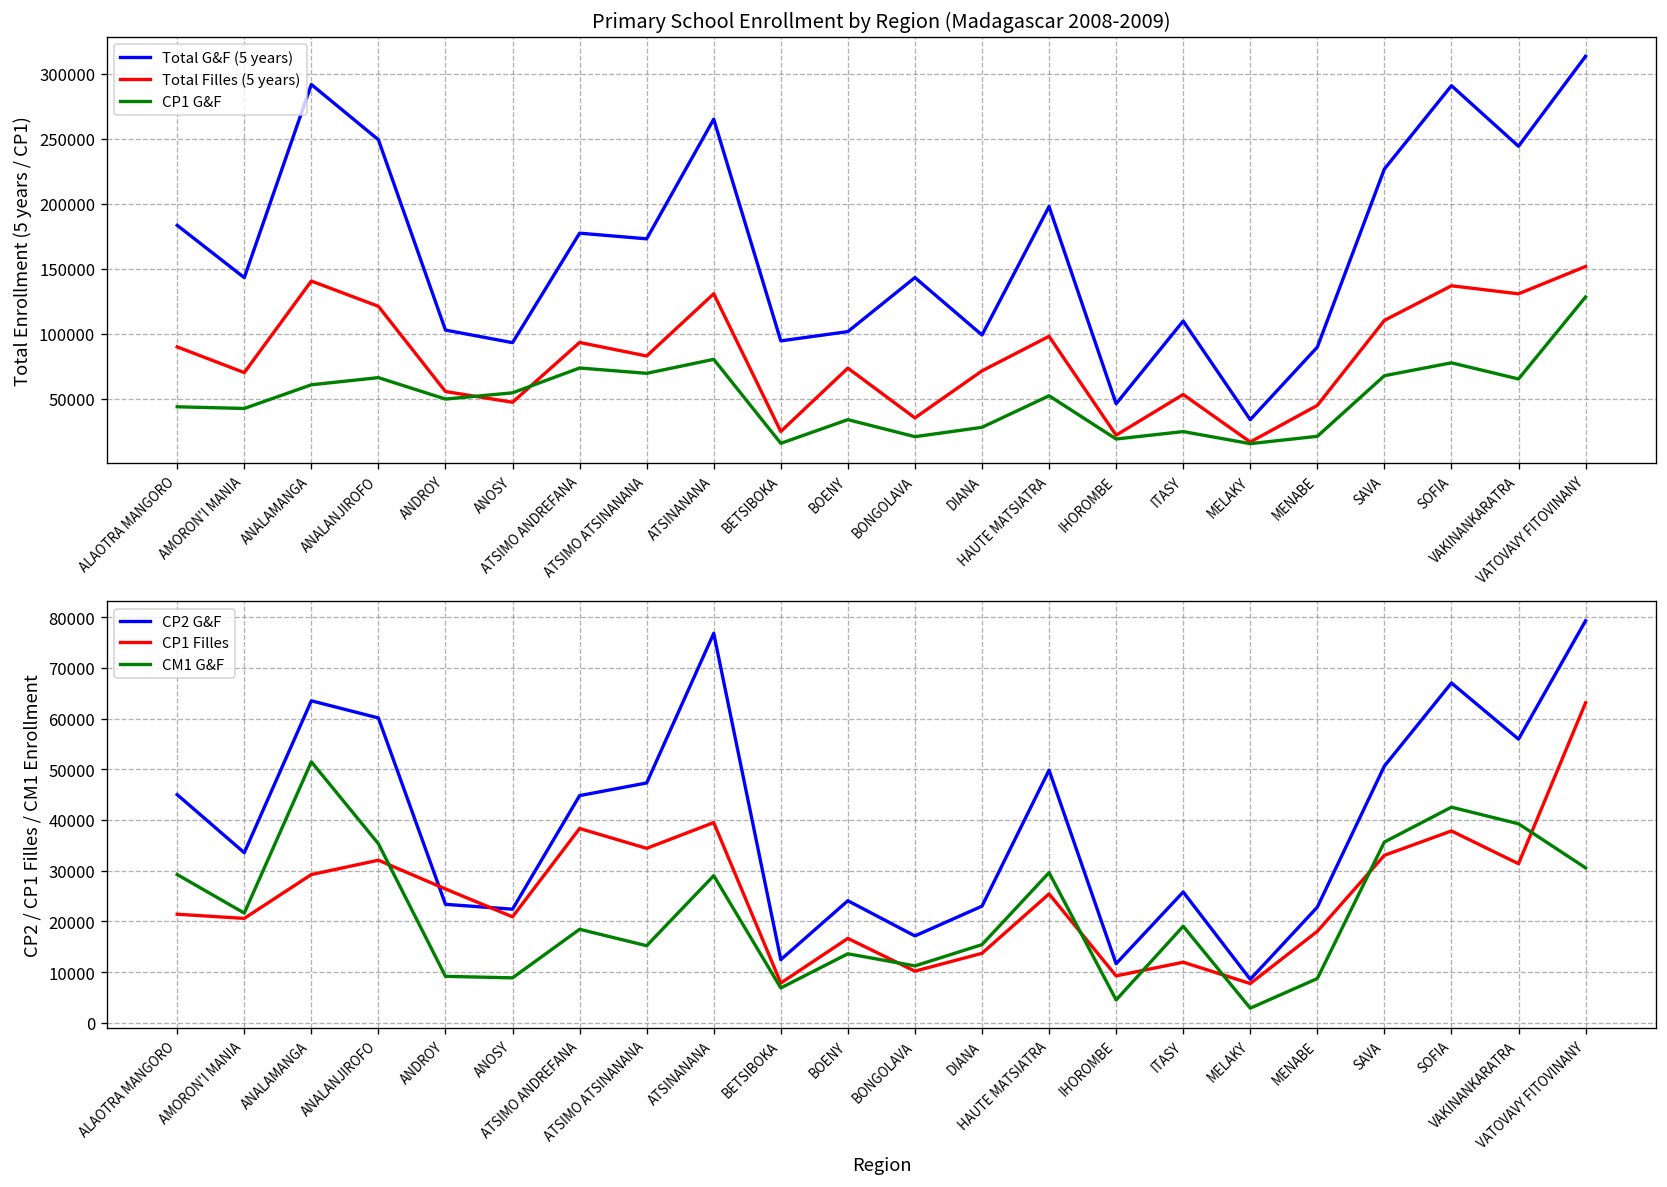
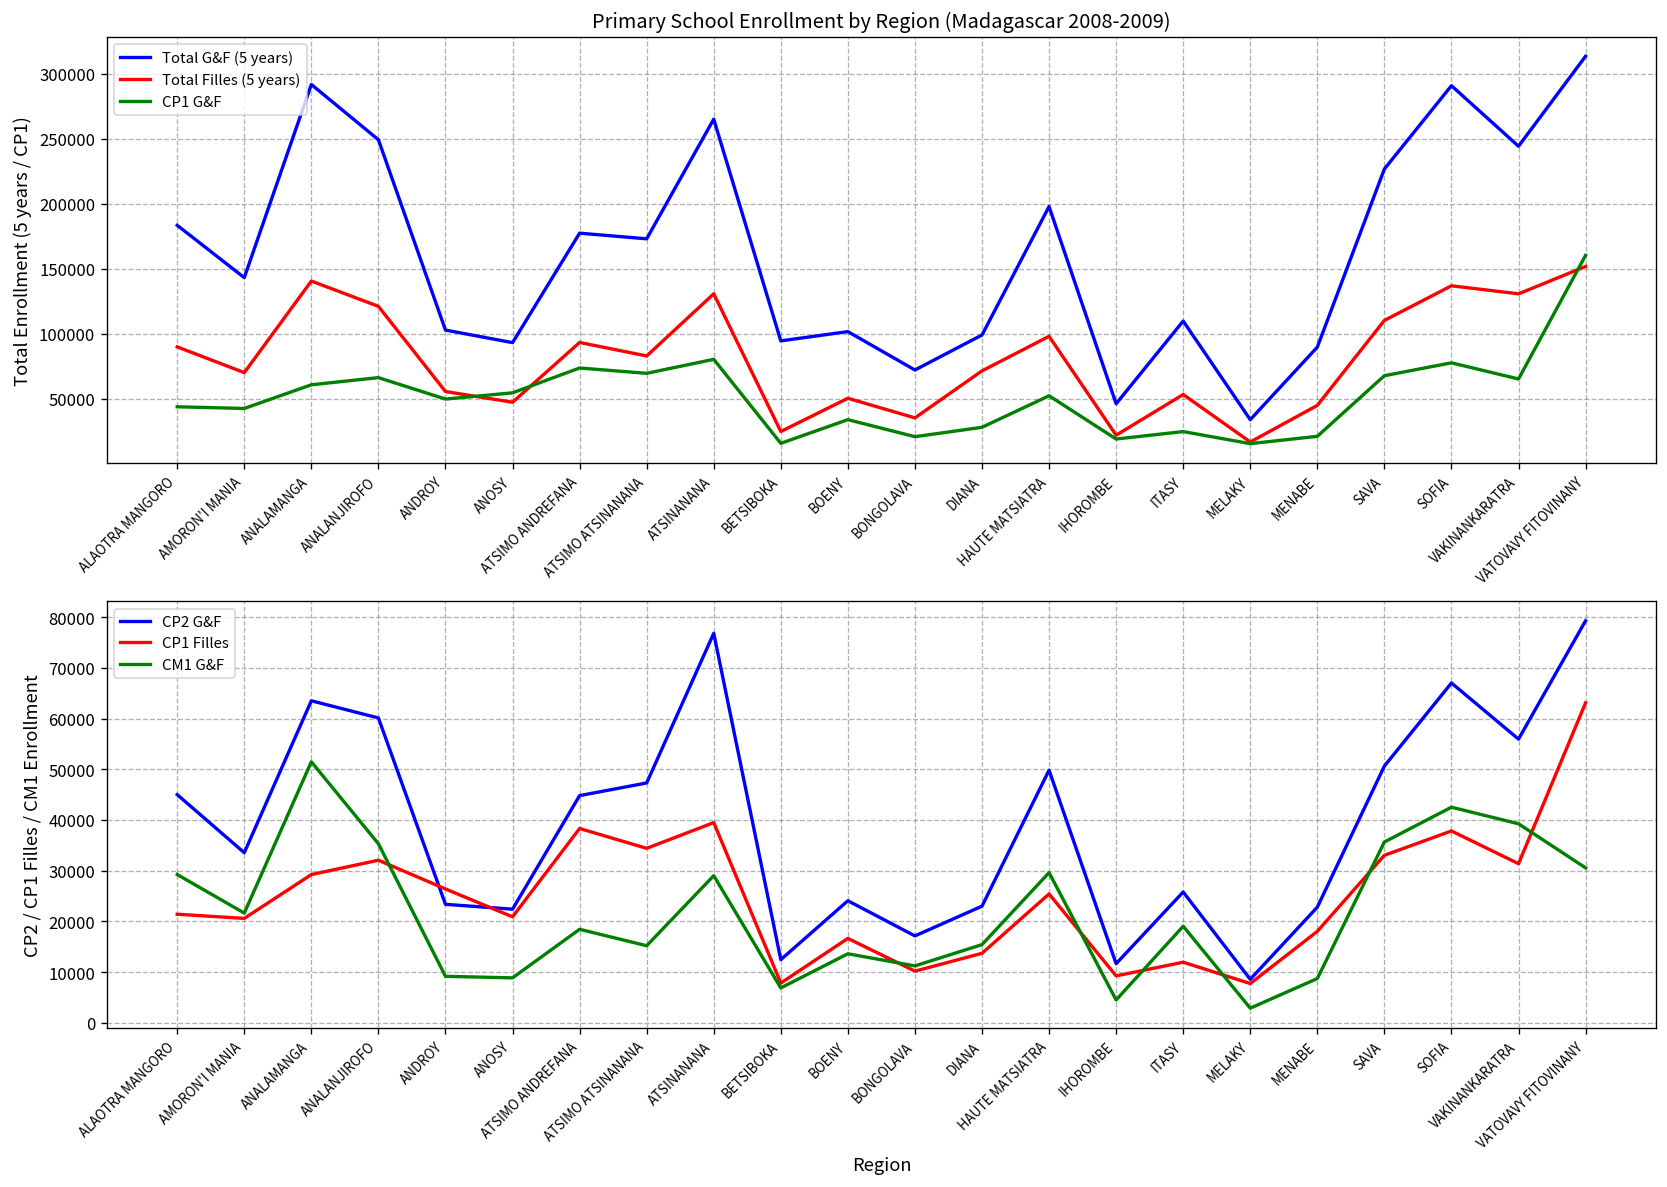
Primary School Enrollment by Region (Madagascar 2008-2009), Total Filles (5 years), BOENY: 74000 -> 51000
Primary School Enrollment by Region (Madagascar 2008-2009), Total G&F (5 years), BONGOLAVA: 143000 -> 72000
Primary School Enrollment by Region (Madagascar 2008-2009), CP1 G&F, VATOVAVY FITOVINANY: 128000 -> 160000
